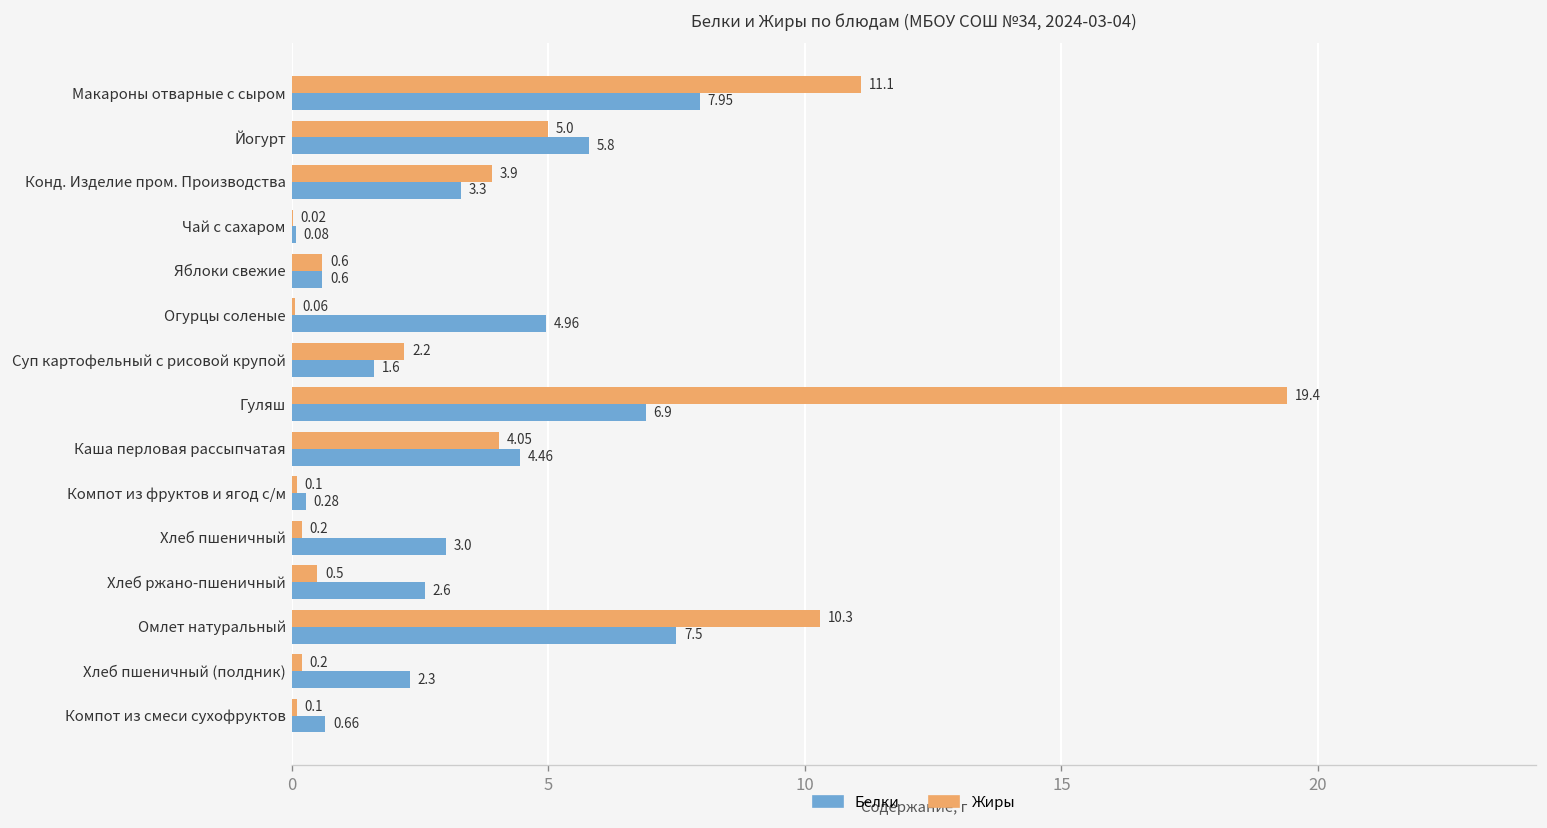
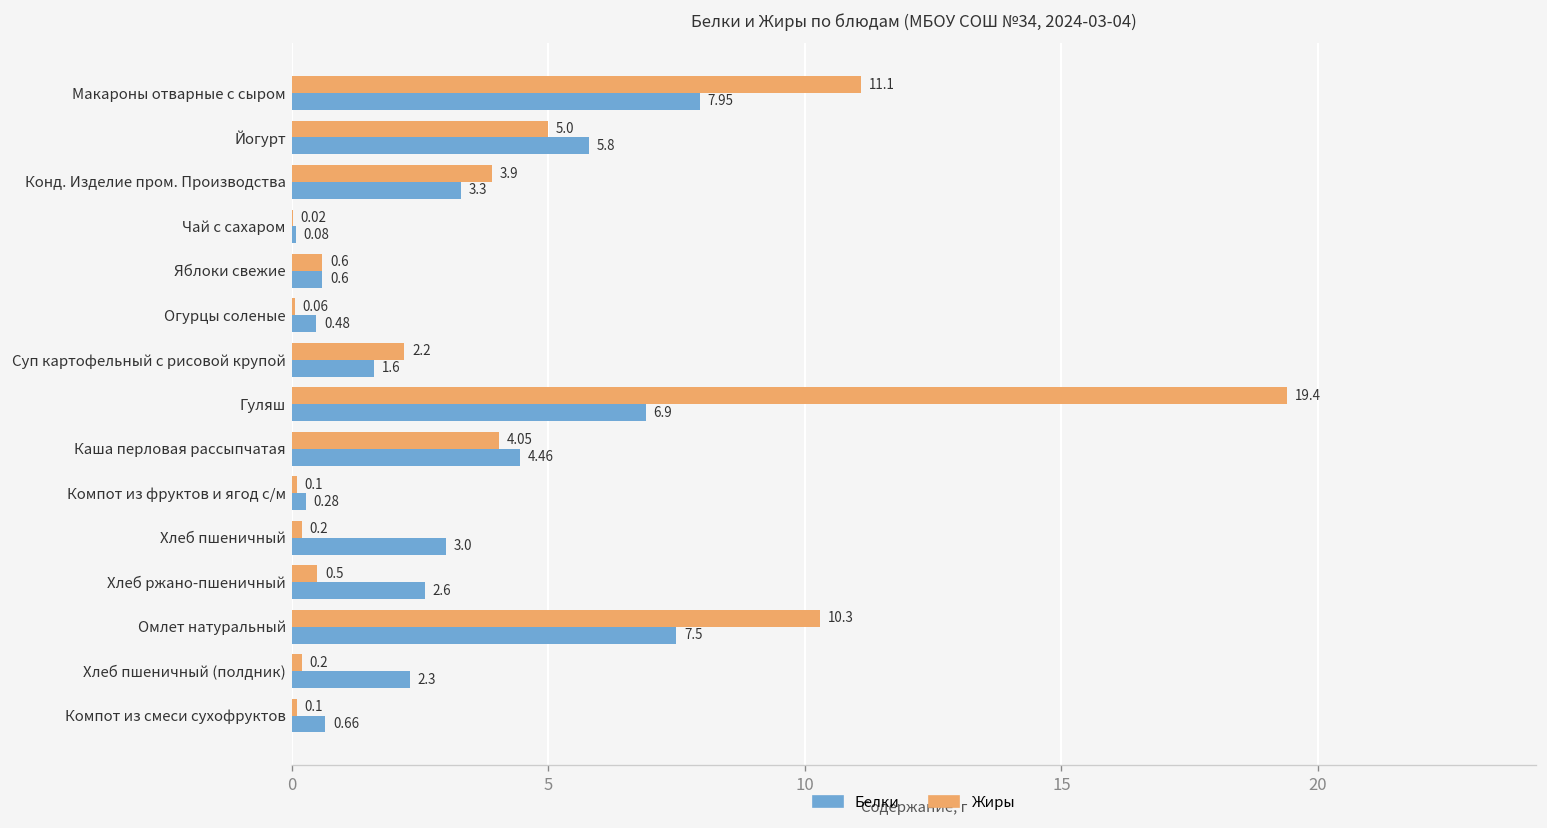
Белки, Огурцы соленые: 4.96 -> 0.48
